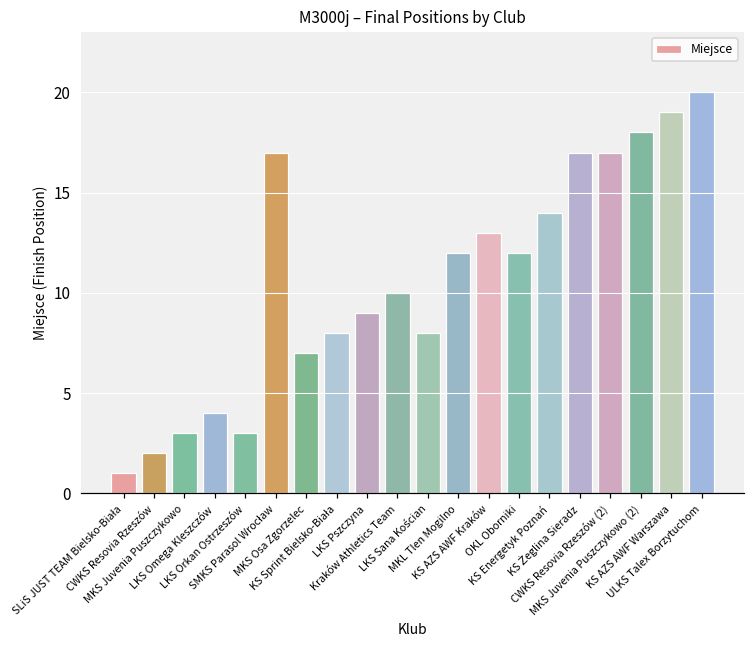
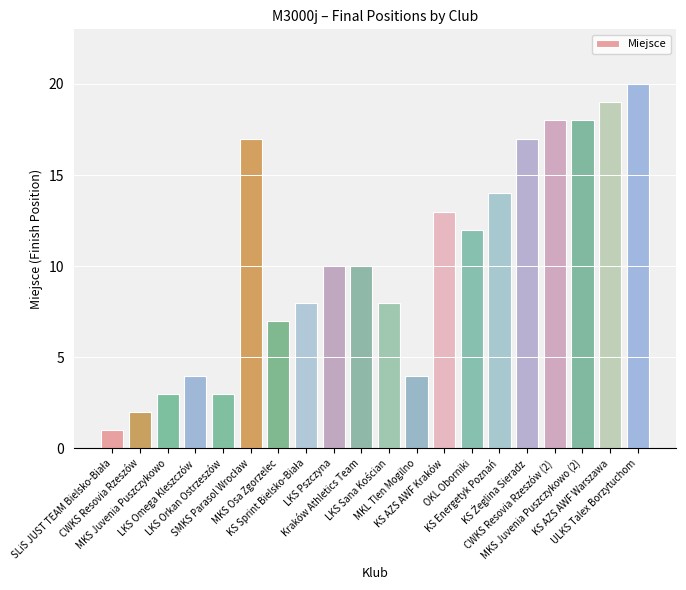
LKS Pszczyna: 9 -> 10
MKL Tlen Mogilno: 12 -> 4
CWKS Resovia Rzeszów (2): 17 -> 18
